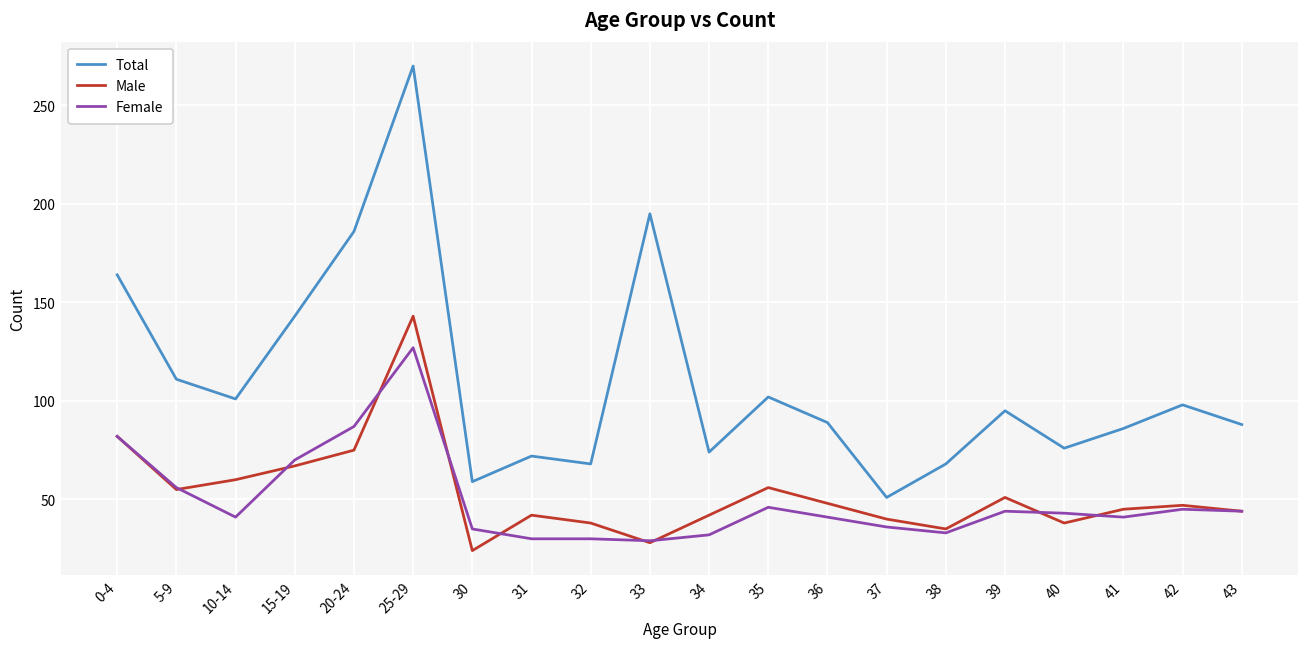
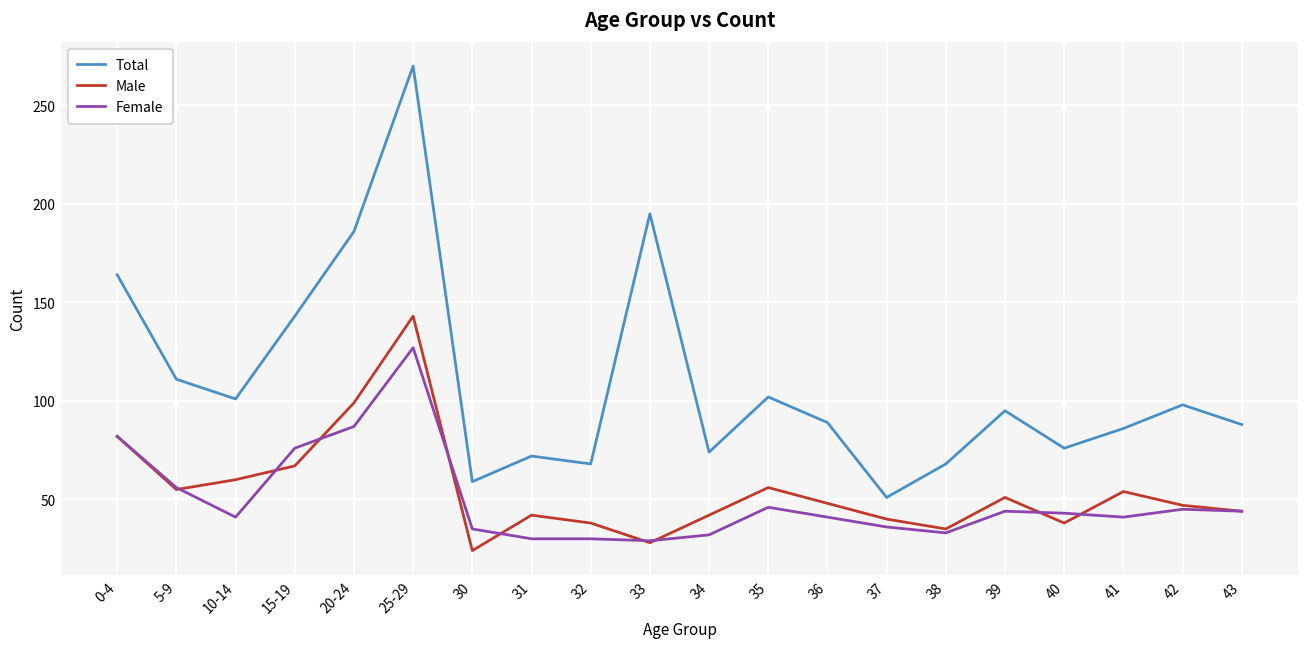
Female, 15-19: 70 -> 76
Male, 20-24: 75 -> 99
Male, 41: 45 -> 54
